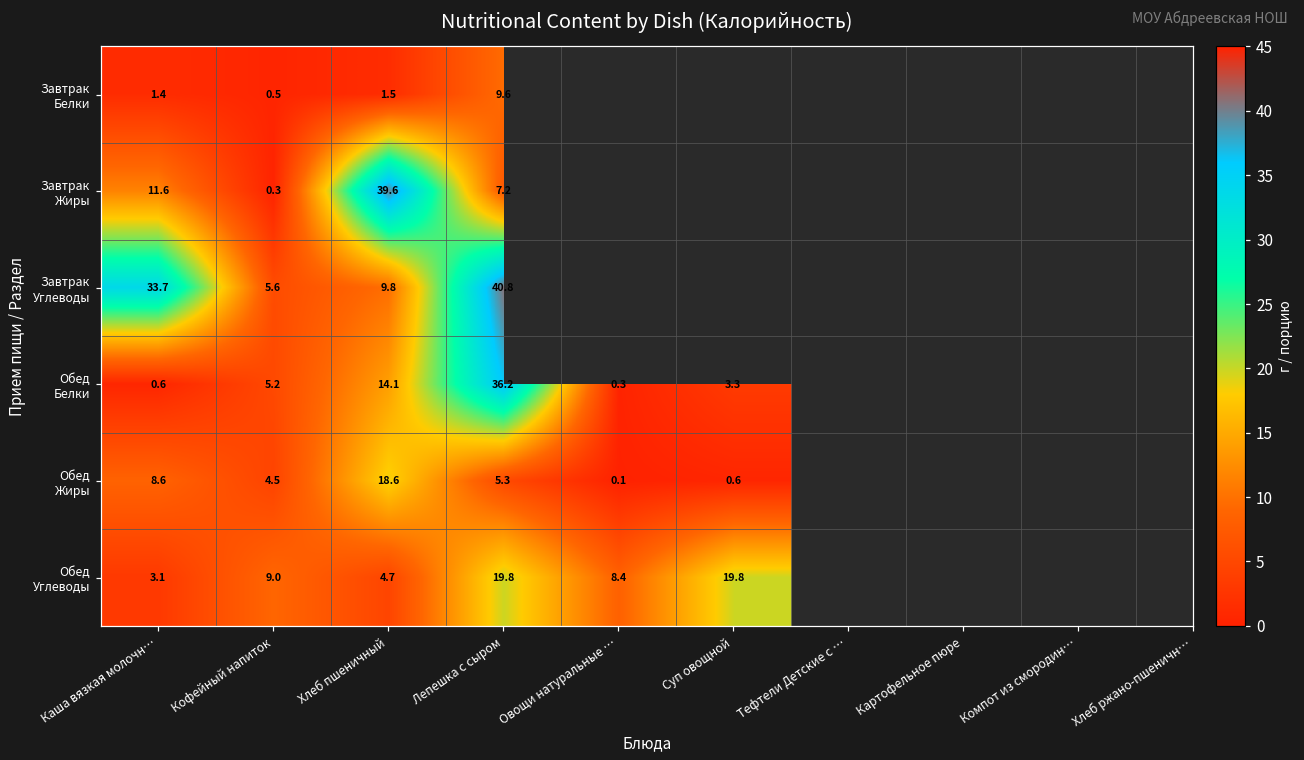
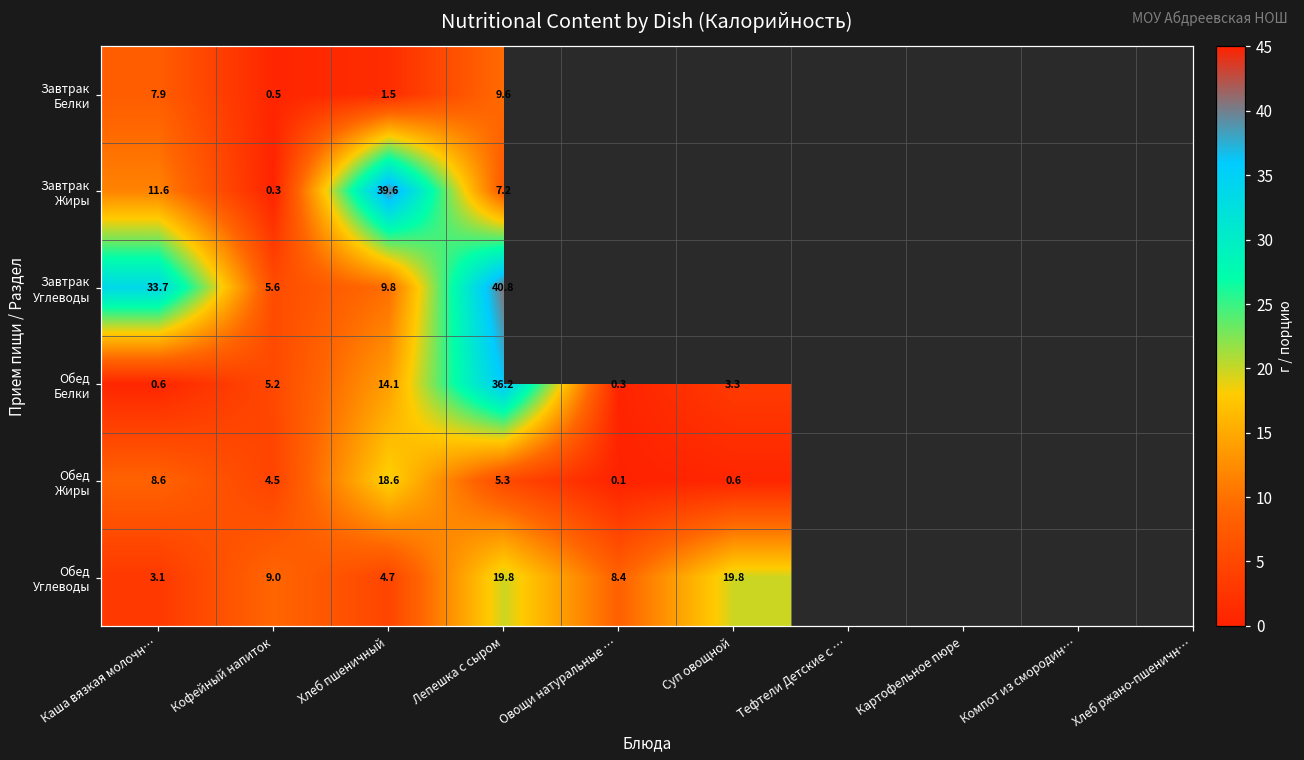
Завтрак Белки, Каша вязкая молочн…: 1.4 -> 7.9
